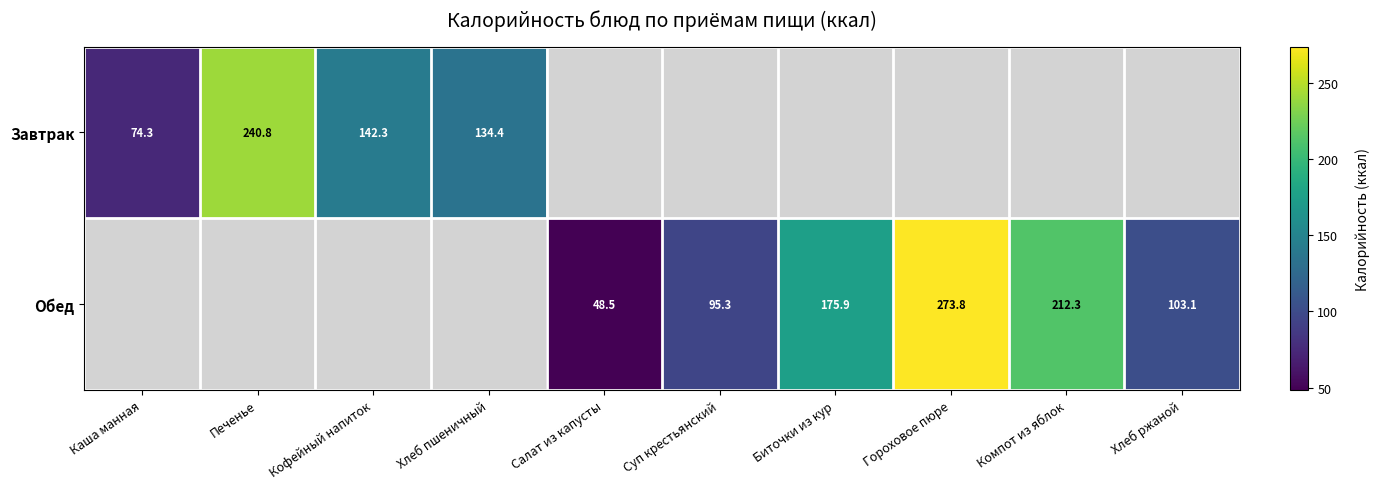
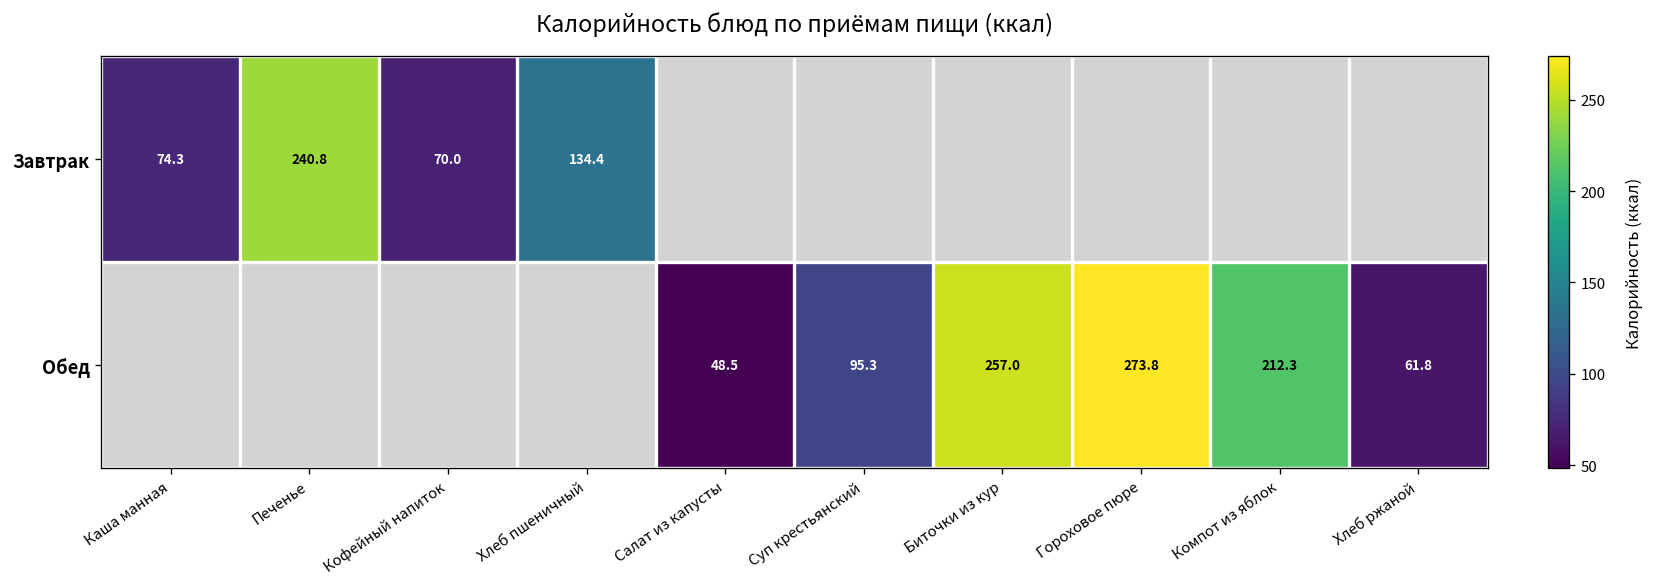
Завтрак, Кофейный напиток: 142.3 -> 70.0
Обед, Биточки из кур: 175.9 -> 257.0
Обед, Хлеб ржаной: 103.1 -> 61.8
